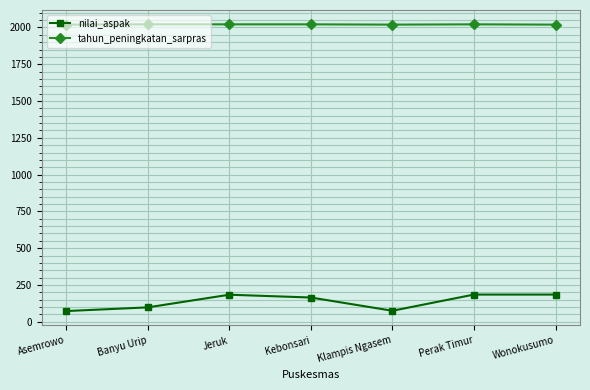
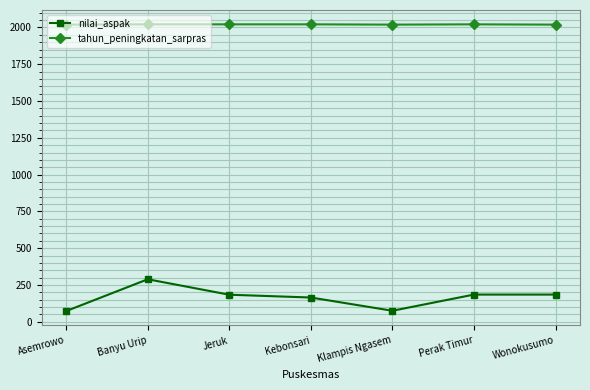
nilai_aspak, Banyu Urip: 100 -> 290
